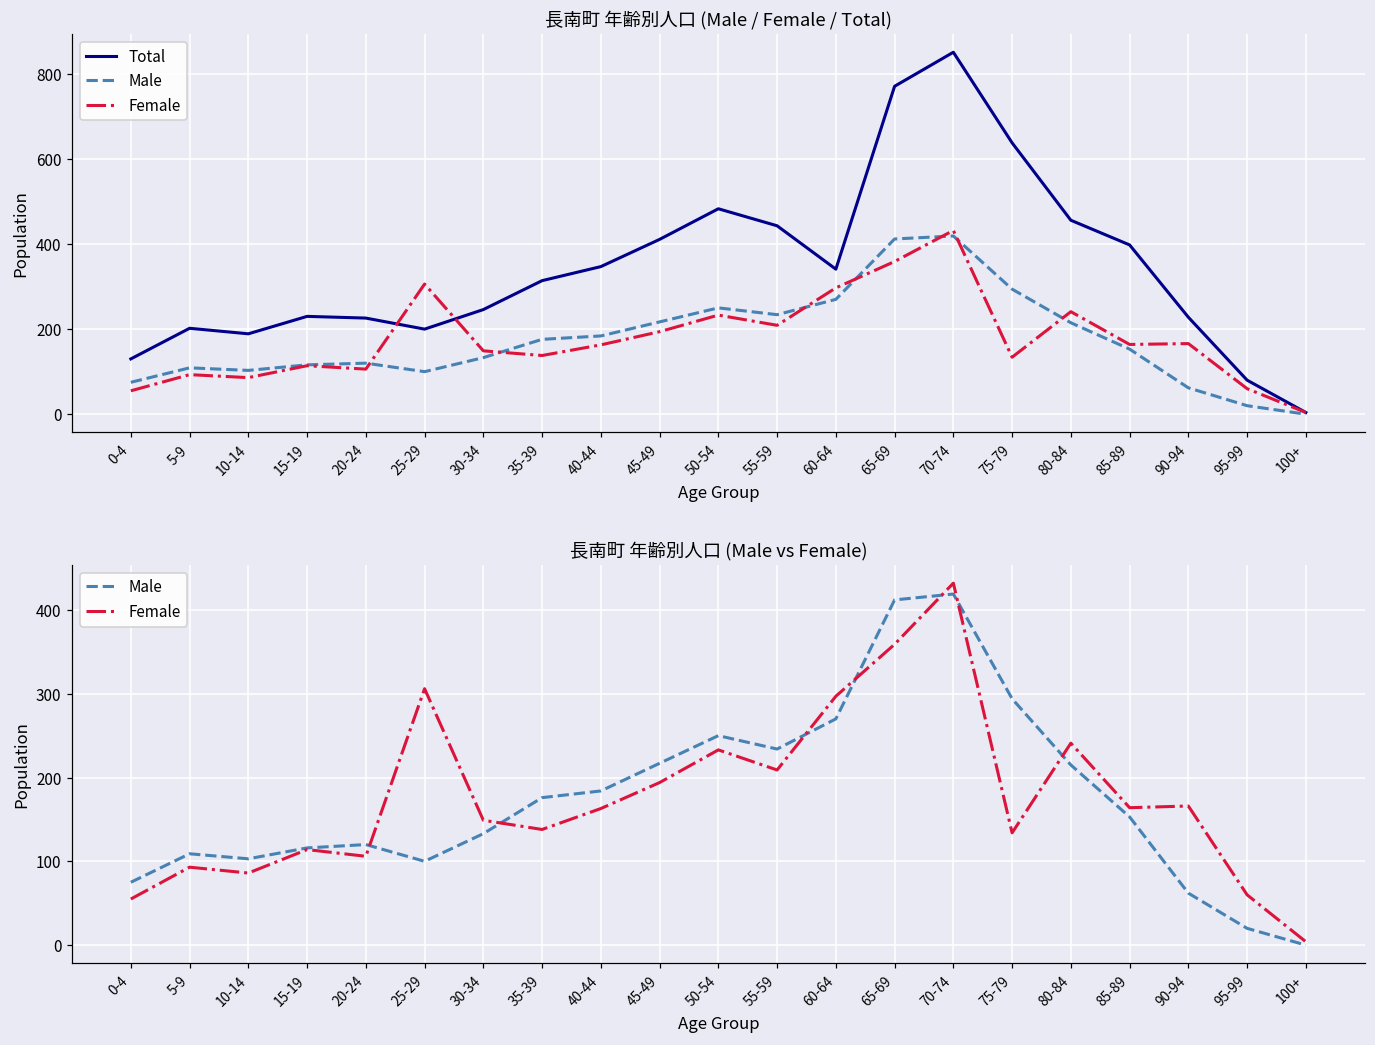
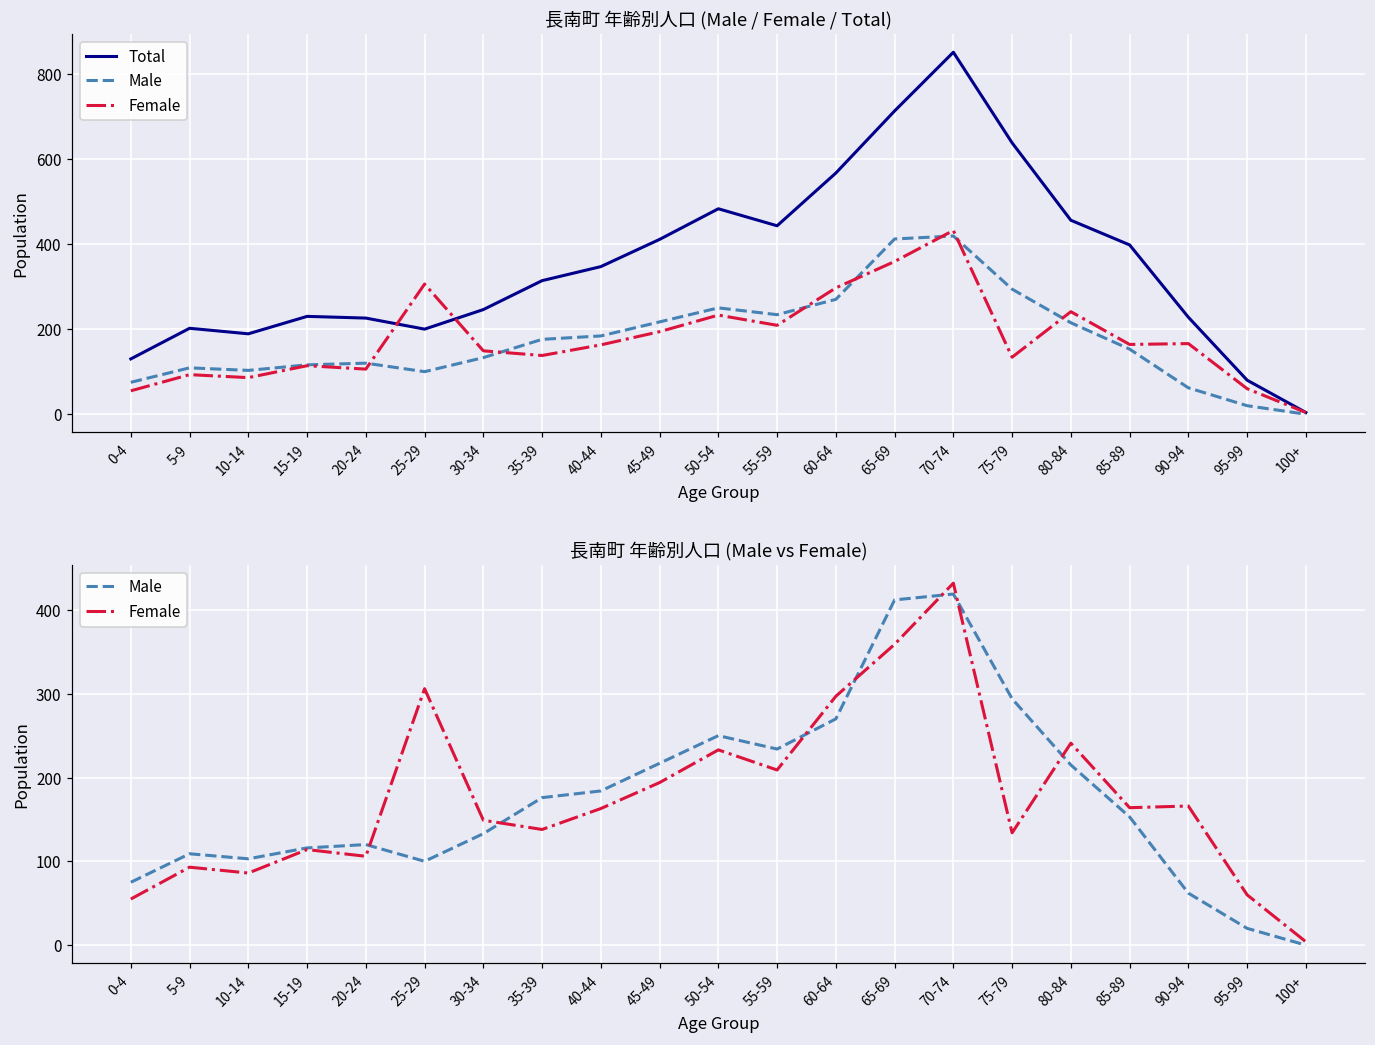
長南町 年齢別人口 (Male / Female / Total), Total, 60-64: 340 -> 570
長南町 年齢別人口 (Male / Female / Total), Total, 65-69: 770 -> 710
